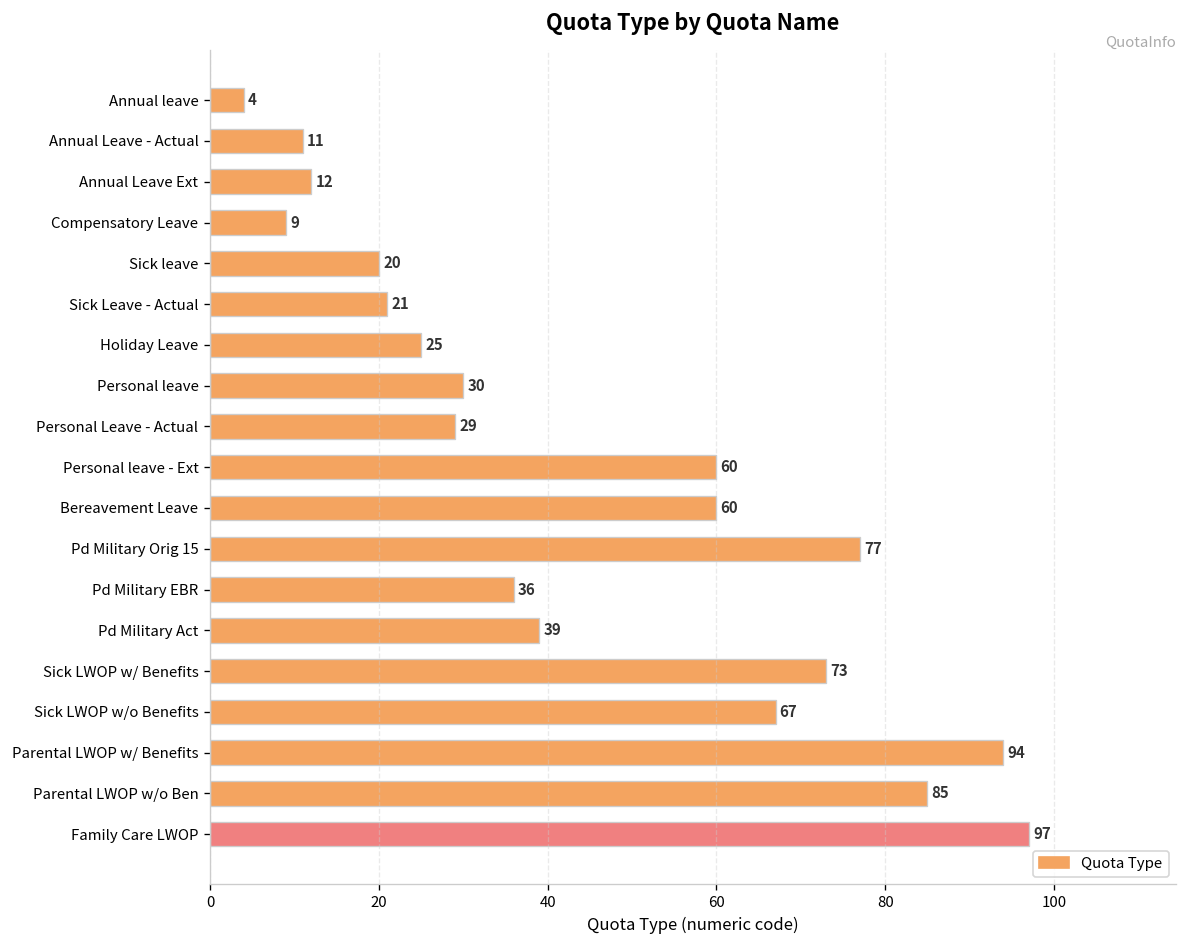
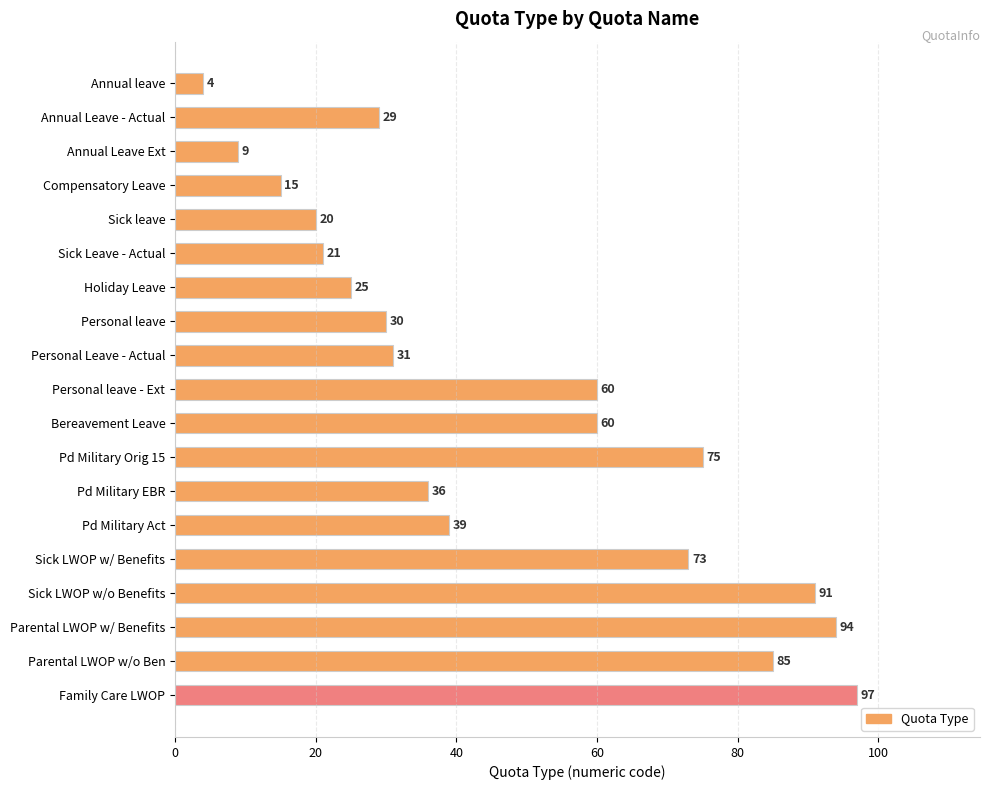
Annual Leave - Actual: 11 -> 29
Annual Leave Ext: 12 -> 9
Compensatory Leave: 9 -> 15
Personal Leave - Actual: 29 -> 31
Pd Military Orig 15: 77 -> 75
Sick LWOP w/o Benefits: 67 -> 91
